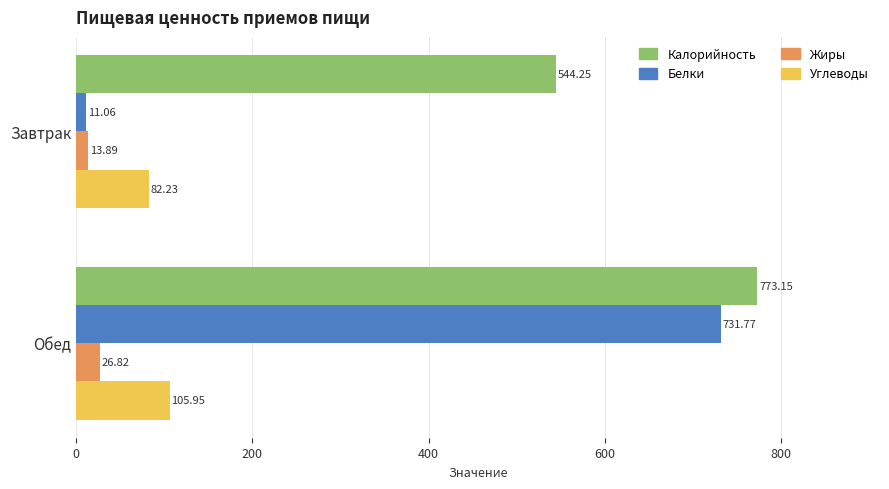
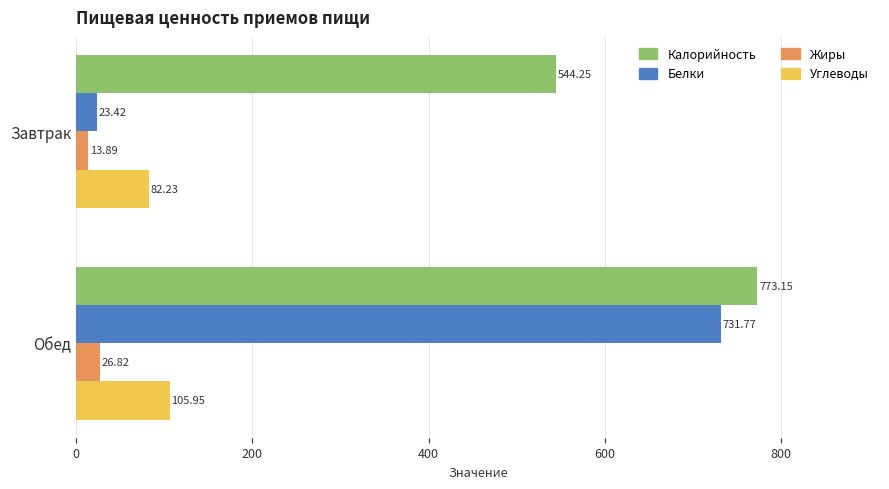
Белки, Завтрак: 11.06 -> 23.42
